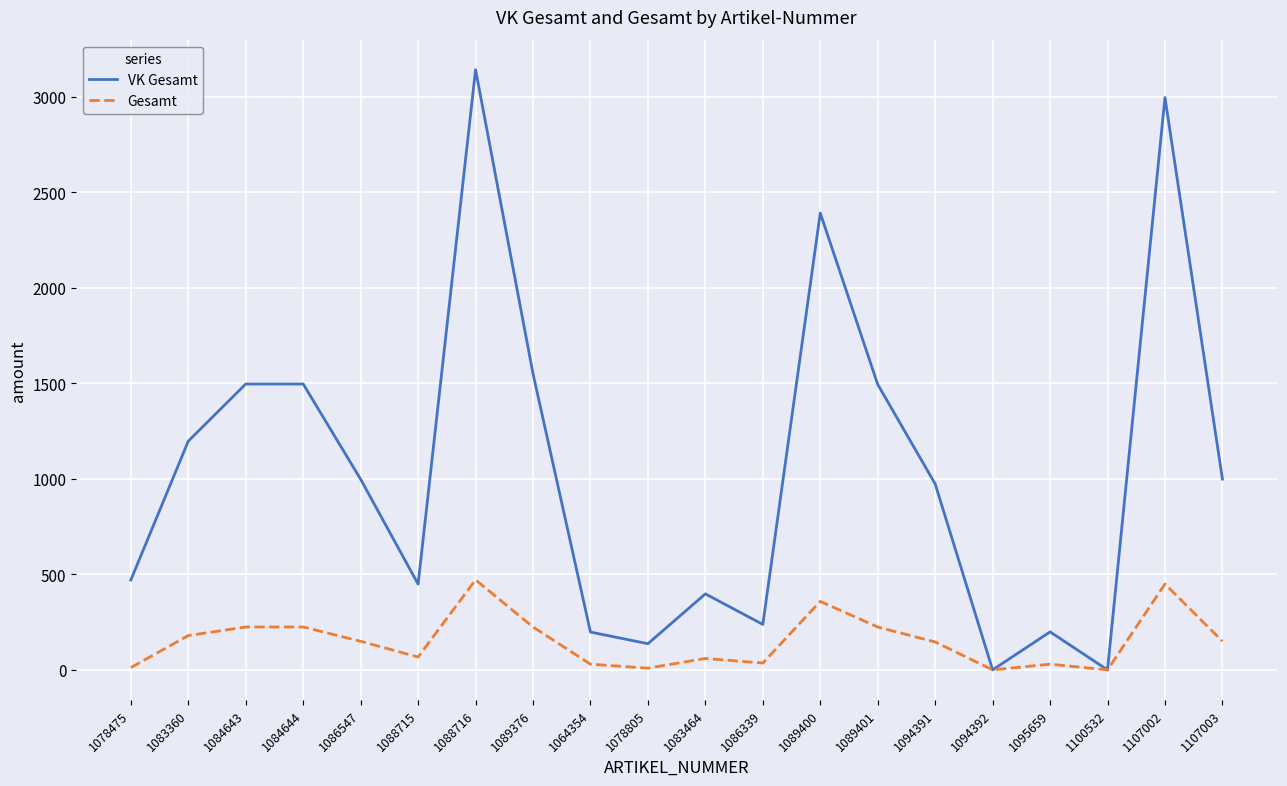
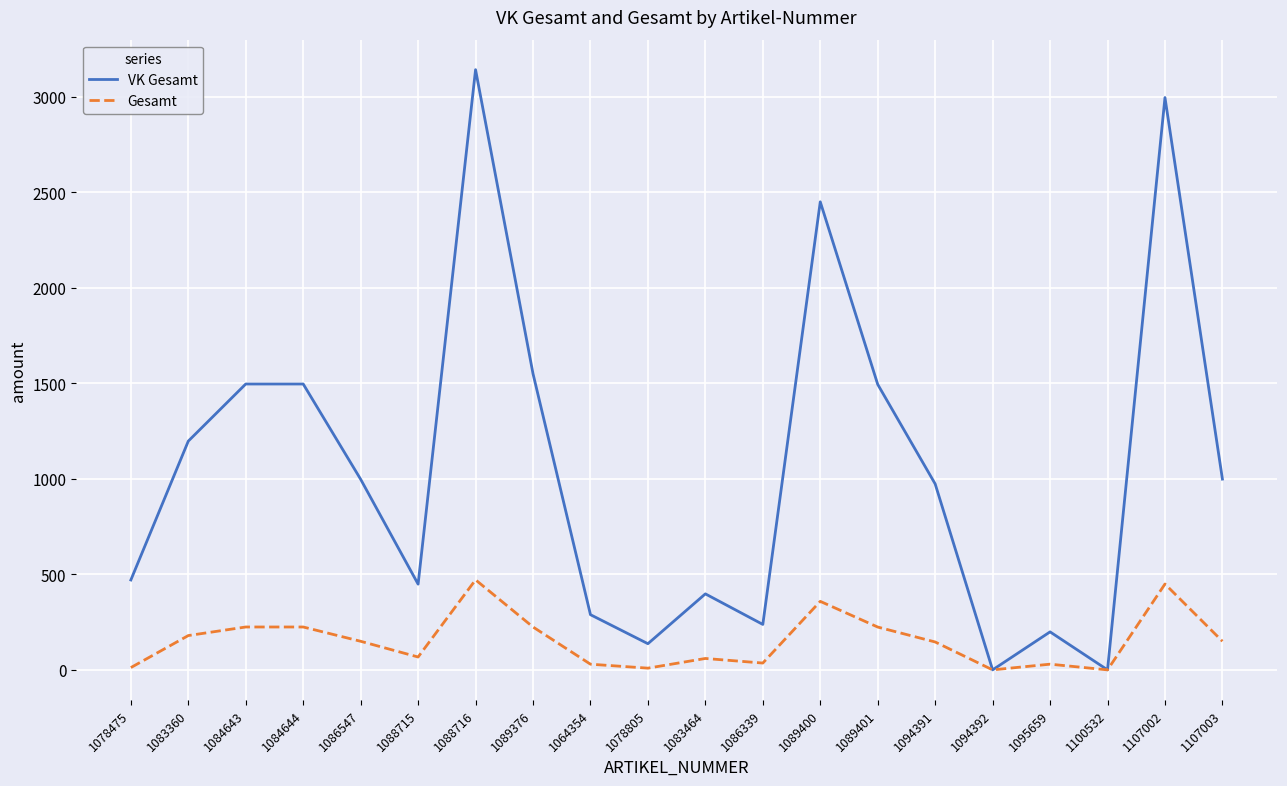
VK Gesamt, 1064354: 200 -> 290
VK Gesamt, 1089400: 2390 -> 2450
